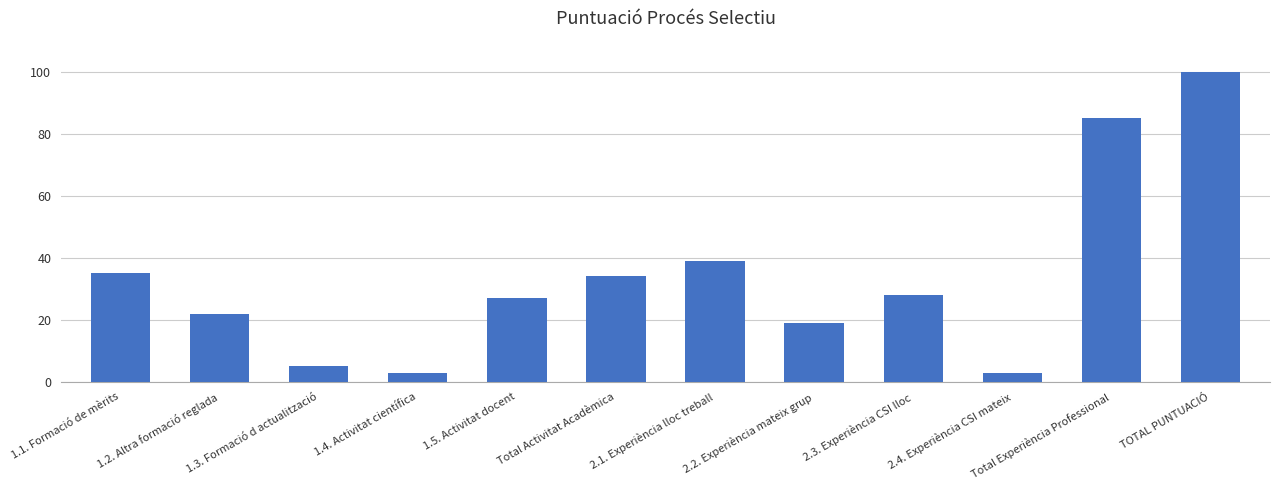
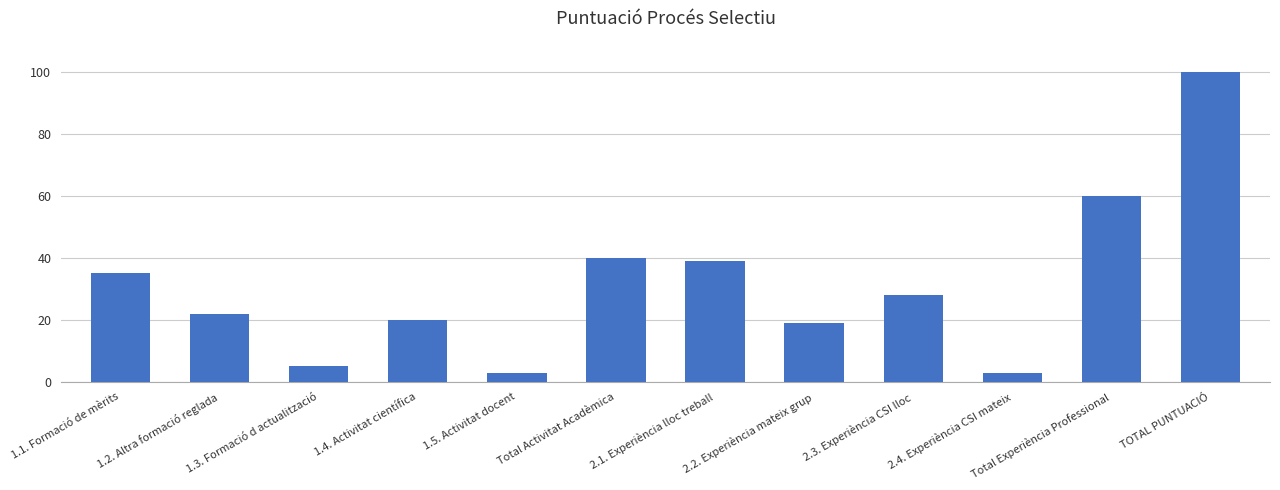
1.4. Activitat científica: 3 -> 20
1.5. Activitat docent: 27 -> 3
Total Activitat Acadèmica: 34 -> 40
Total Experiència Professional: 85 -> 60
